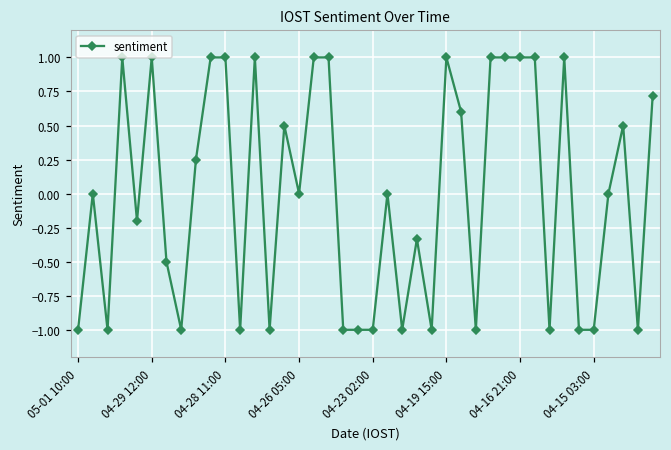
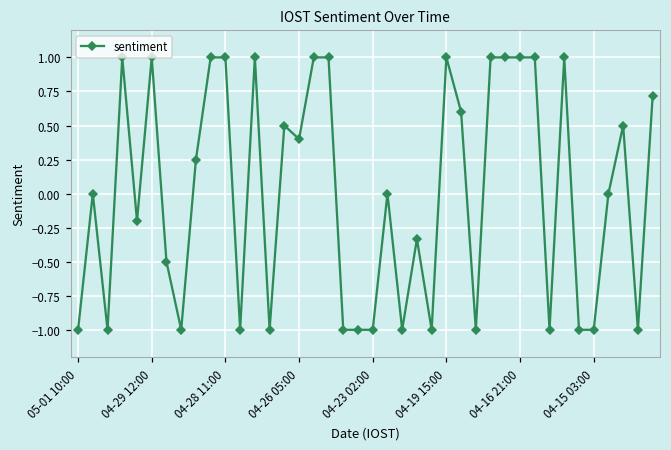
04-26 05:00: 0.0 -> 0.4
